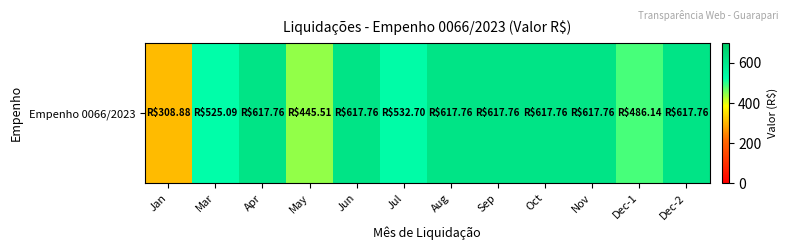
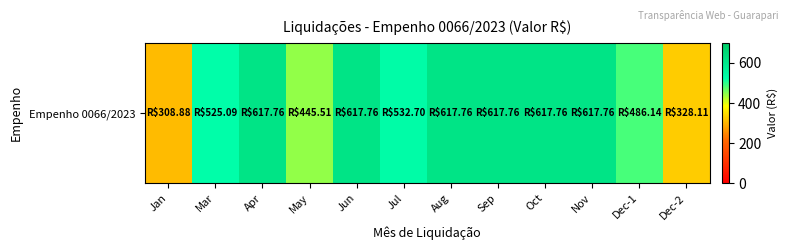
Empenho 0066/2023, Dec-2: $617.76 -> $328.11
